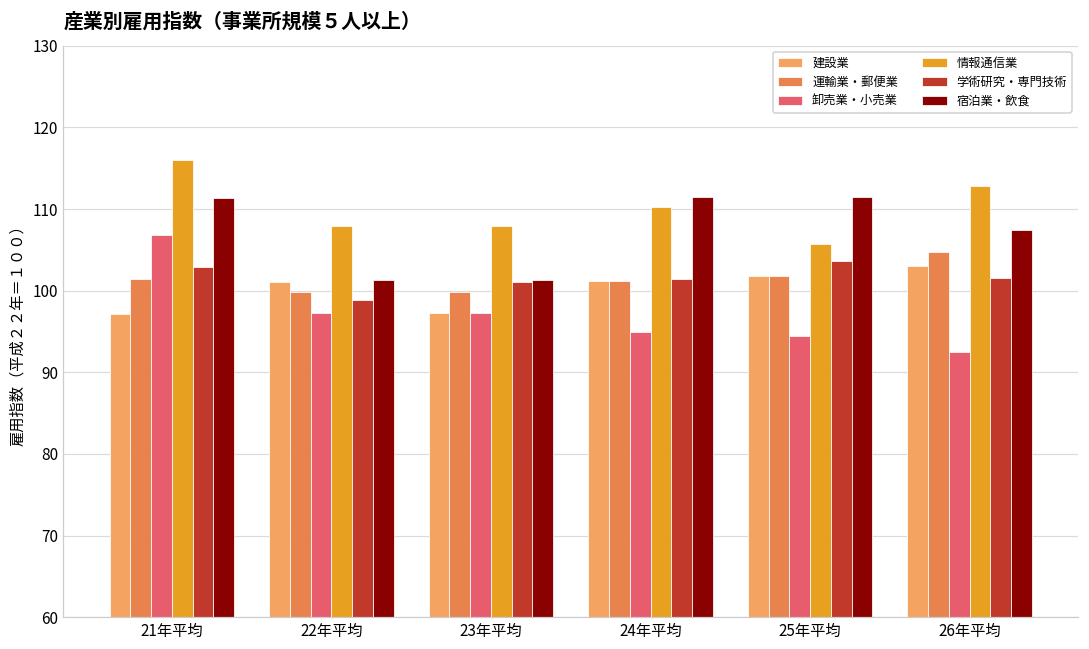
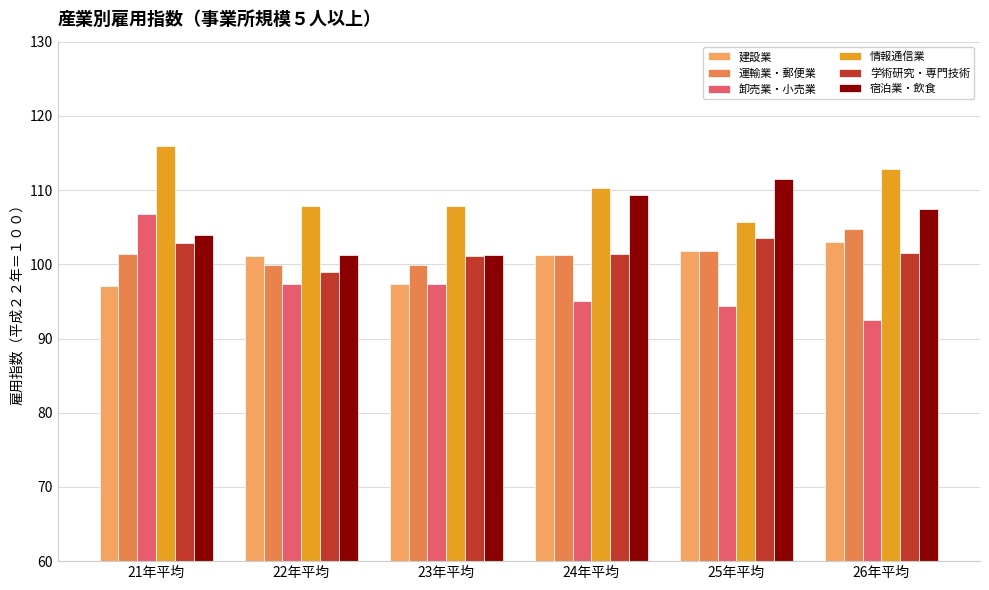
宿泊業・飲食, 21年平均: 111 -> 104
宿泊業・飲食, 24年平均: 112 -> 109
